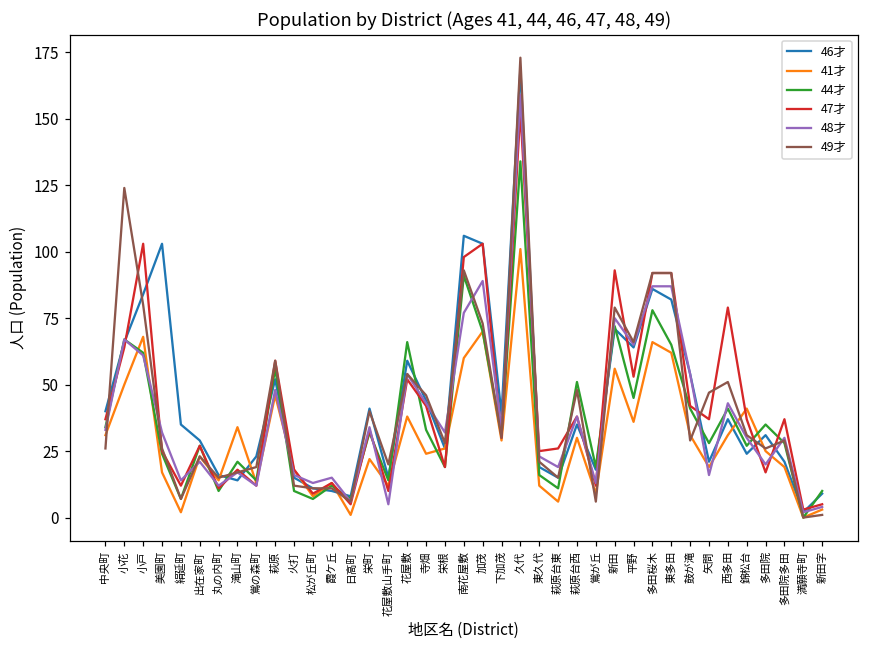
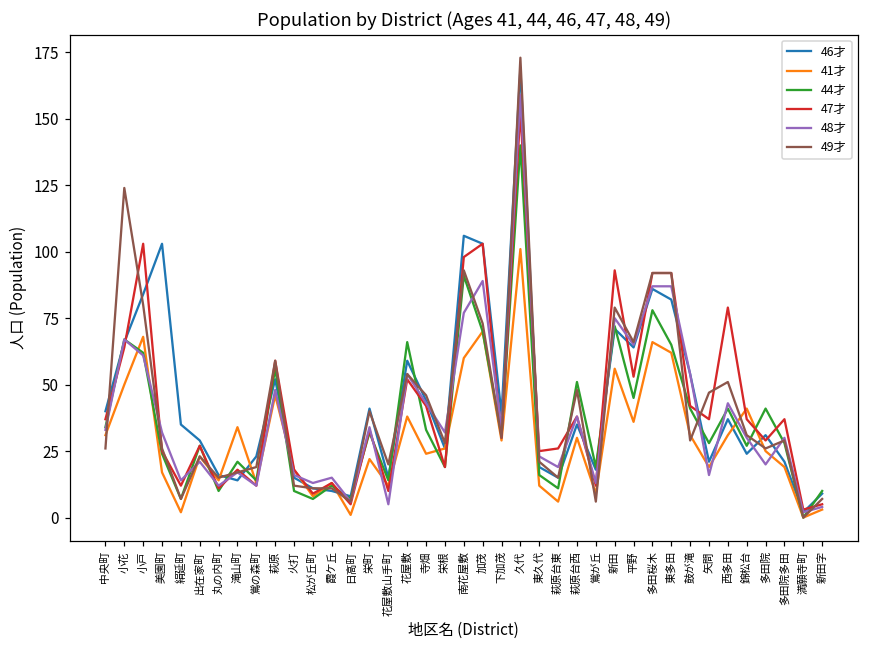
44才, 久代: 134 -> 140
44才, 多田院: 35 -> 41
47才, 多田院: 17 -> 29
49才, 新田字: 1 -> 7
